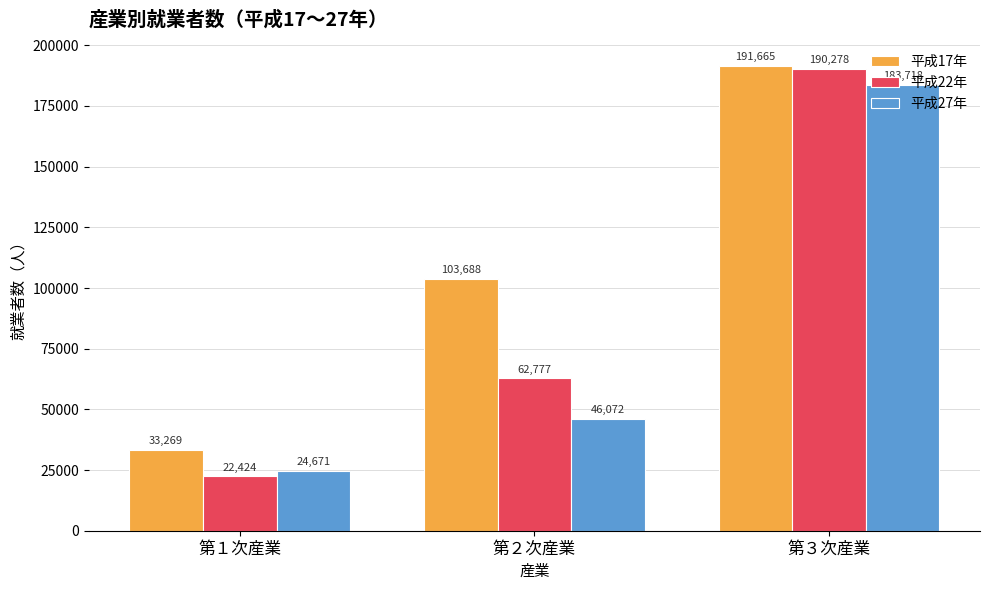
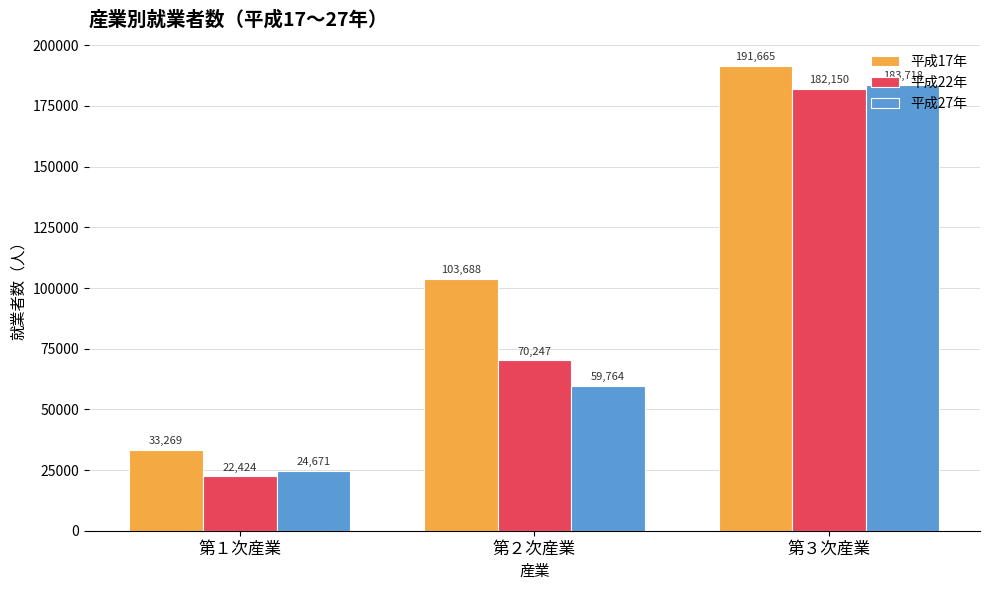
平成22年, 第２次産業: 62,777 -> 70,247
平成27年, 第２次産業: 46,072 -> 59,764
平成22年, 第３次産業: 190,278 -> 182,150
